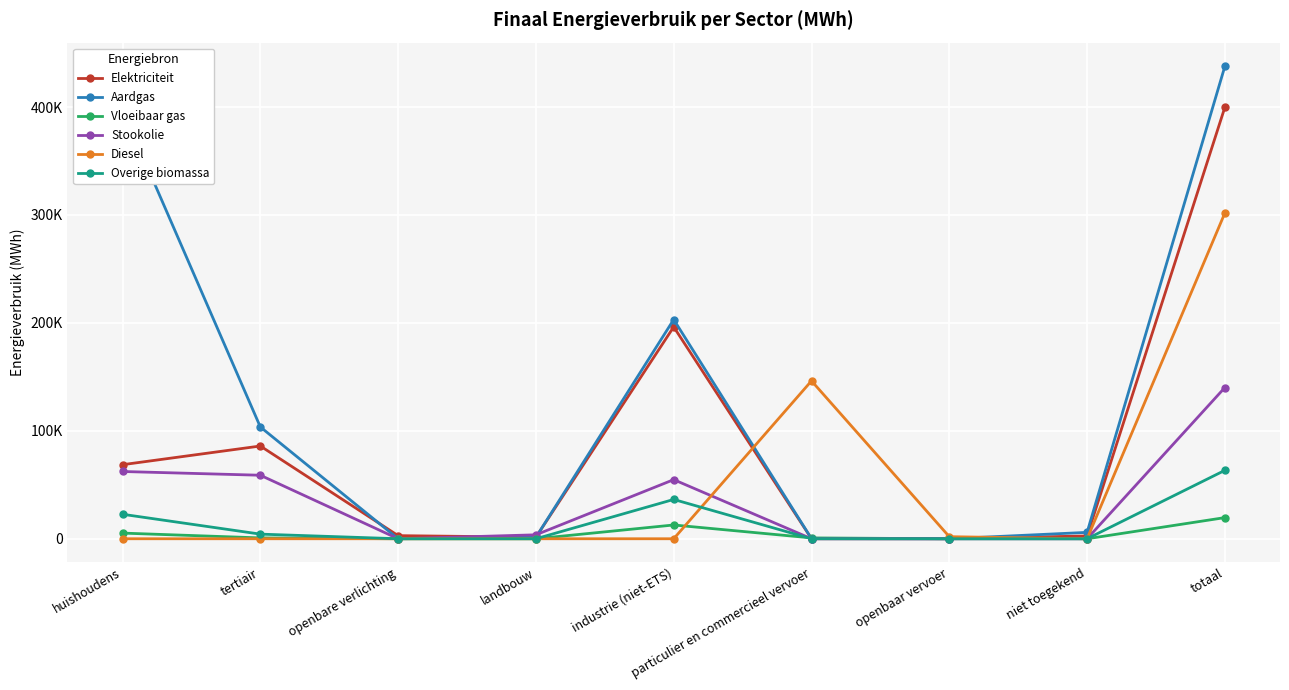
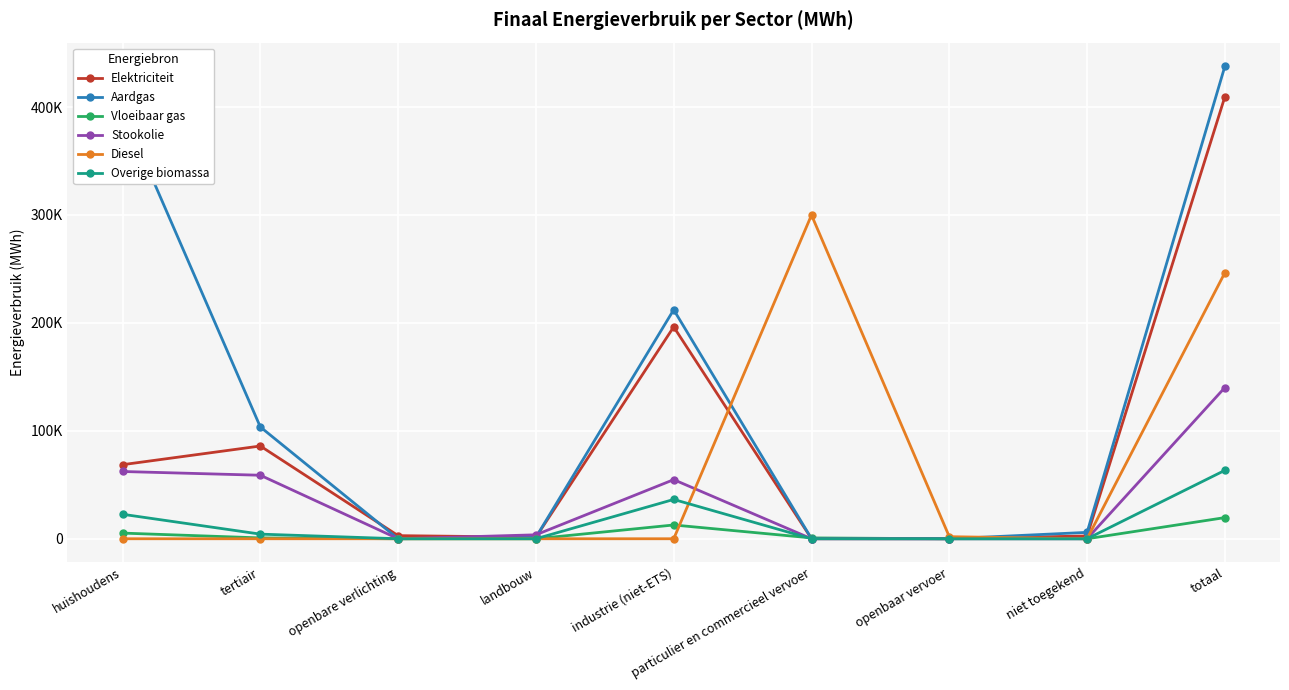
Aardgas, industrie (niet-ETS): 203000 -> 212000
Diesel, particulier en commercieel vervoer: 146000 -> 300000
Elektriciteit, totaal: 400000 -> 410000
Diesel, totaal: 302000 -> 247000
